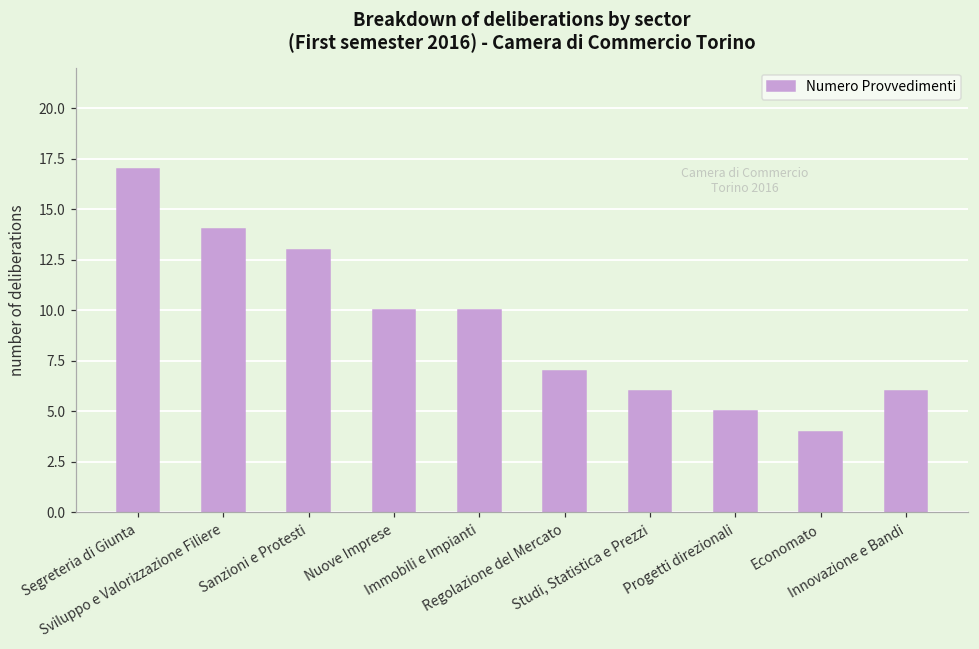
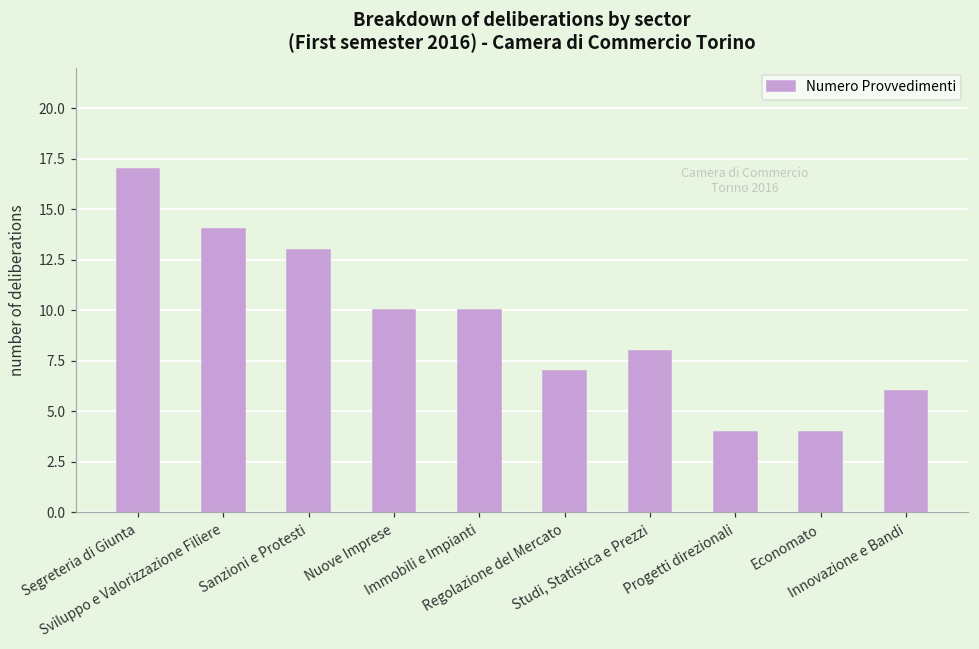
Studi, Statistica e Prezzi: 6 -> 8
Progetti direzionali: 5 -> 4
